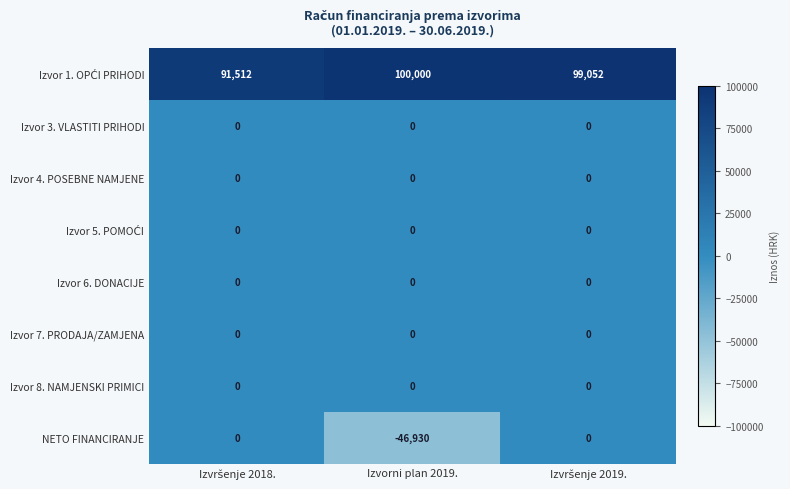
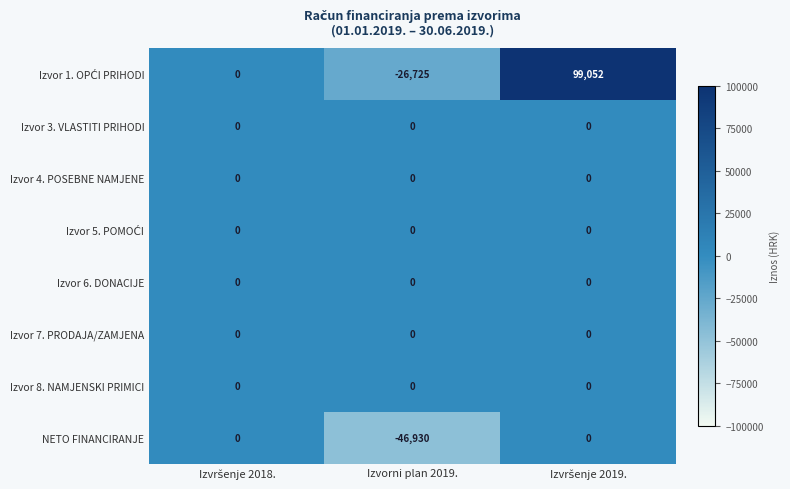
Izvor 1. OPĆI PRIHODI, Izvršenje 2018.: 91,512 -> 0
Izvor 1. OPĆI PRIHODI, Izvorni plan 2019.: 100,000 -> -26,725
